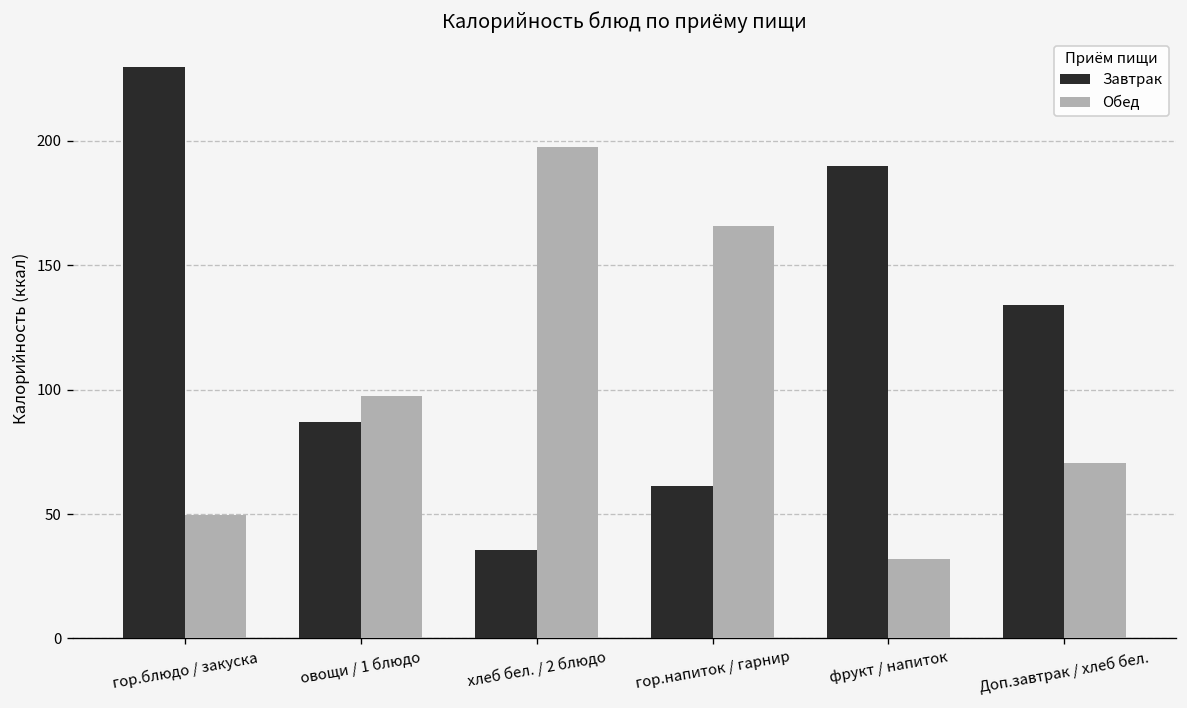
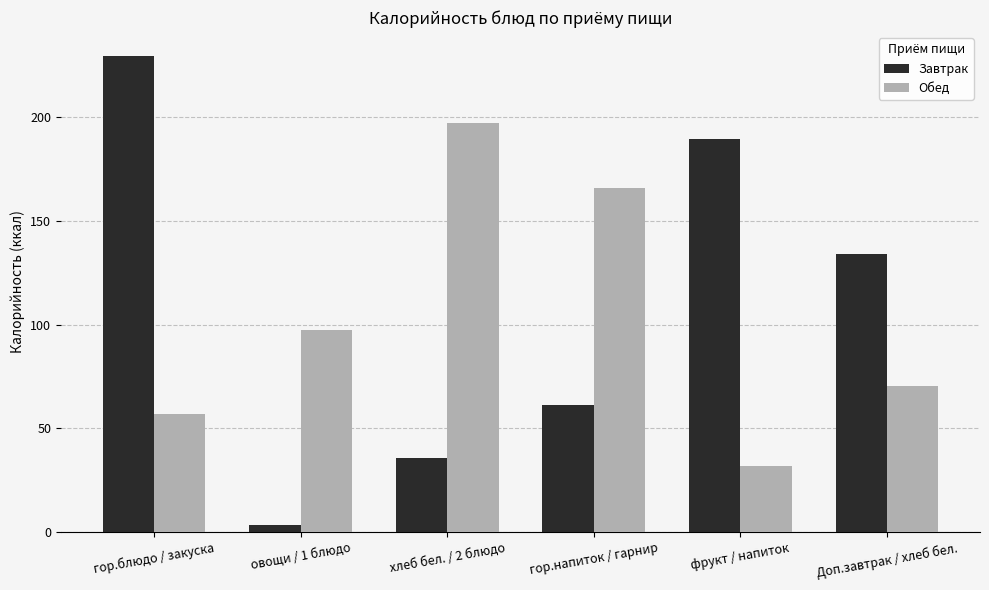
Обед, гор.блюдо / закуска: 50 -> 57
Завтрак, овощи / 1 блюдо: 87 -> 3
